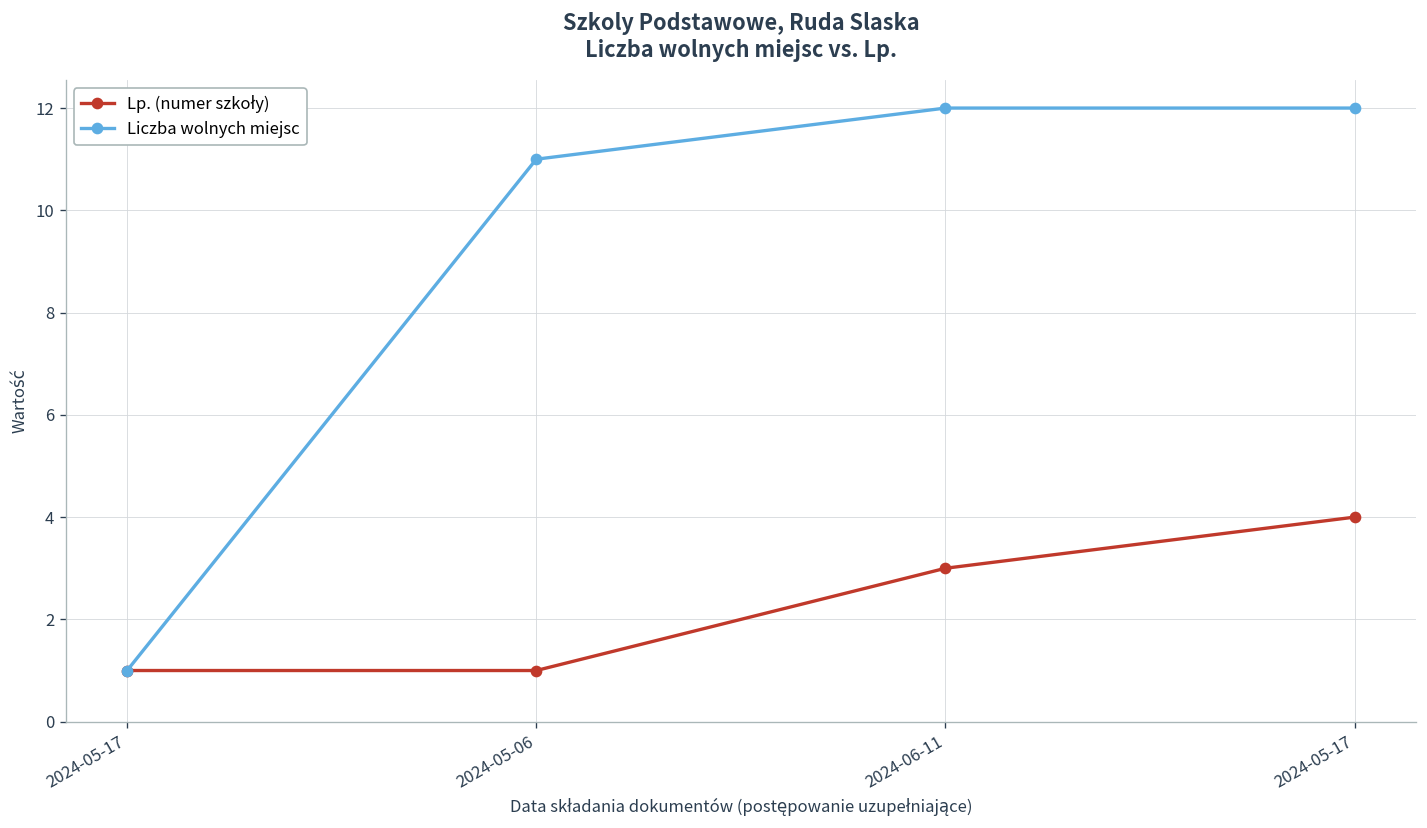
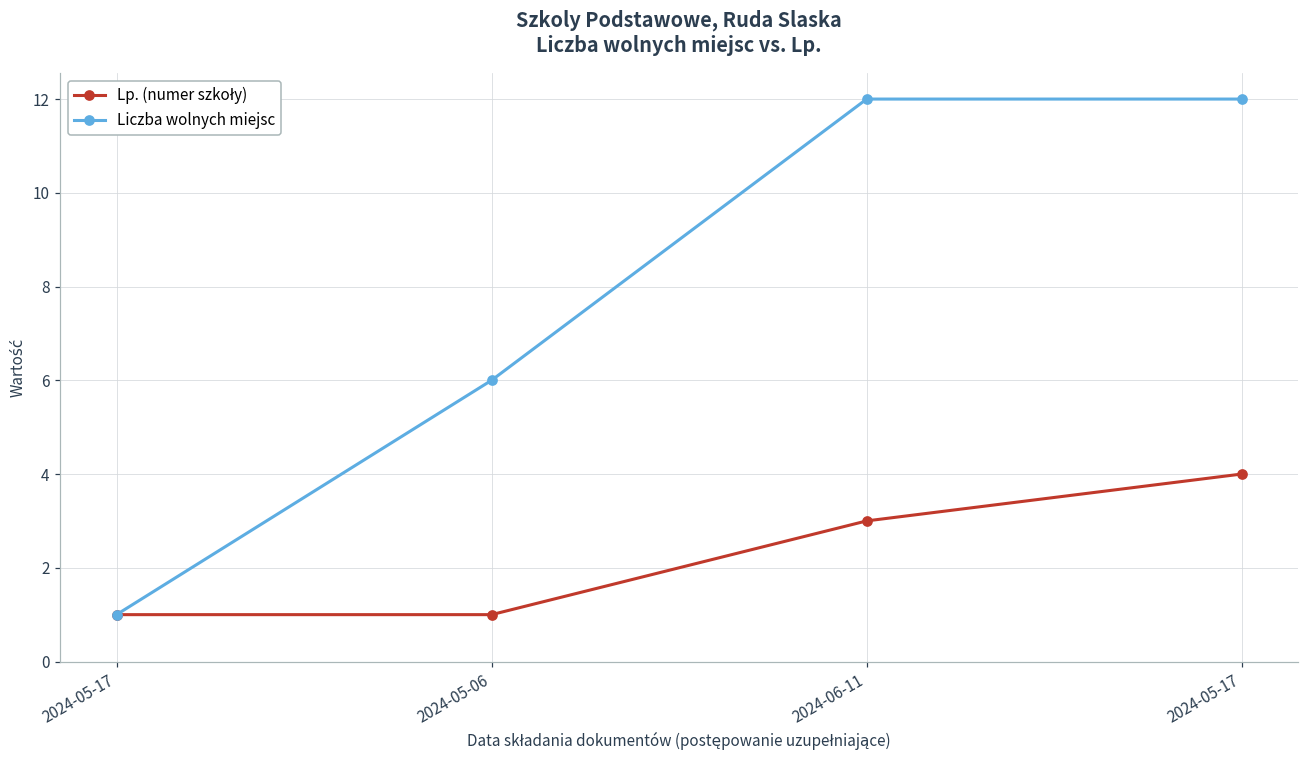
Liczba wolnych miejsc, 2024-05-06: 11 -> 6
